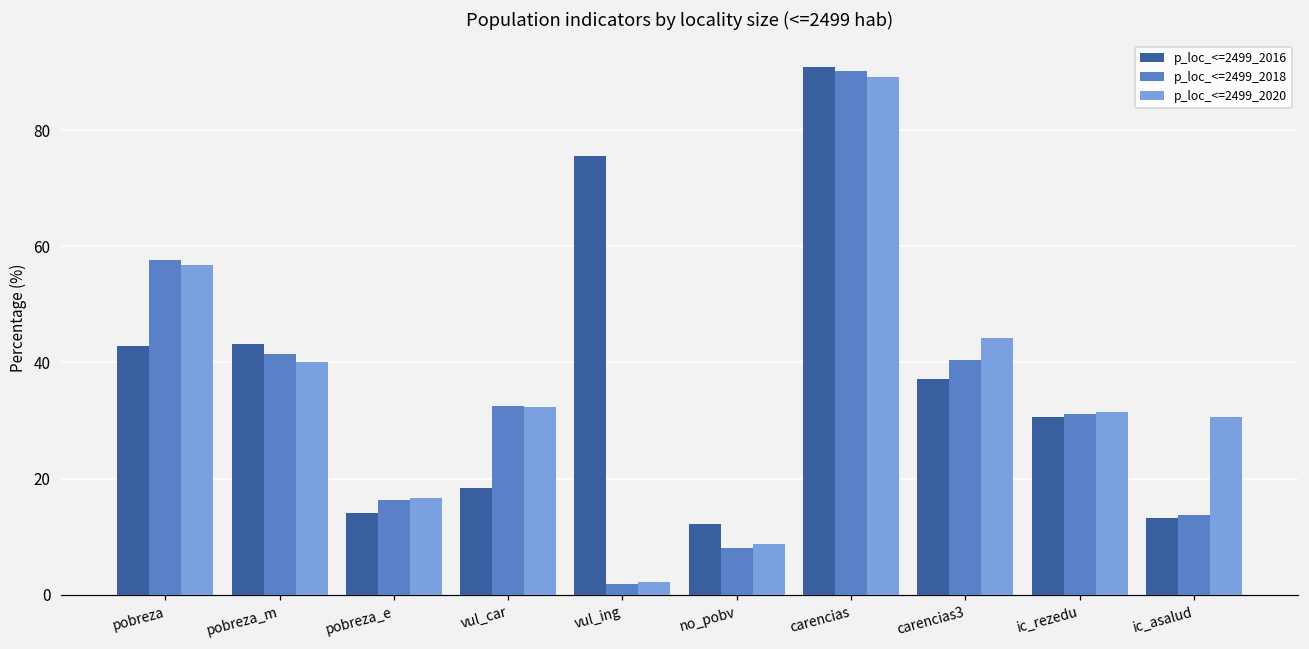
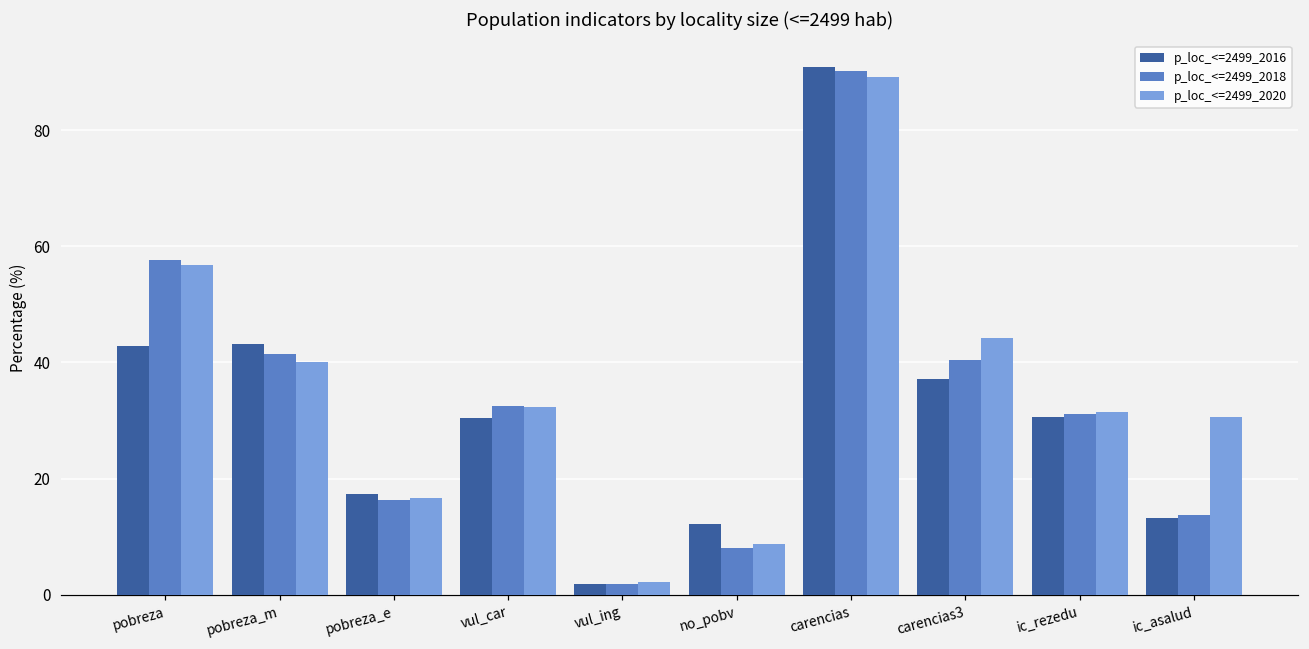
p_loc_<=2499_2016, pobreza_e: 14 -> 17
p_loc_<=2499_2016, vul_car: 18 -> 30
p_loc_<=2499_2016, vul_ing: 76 -> 2
